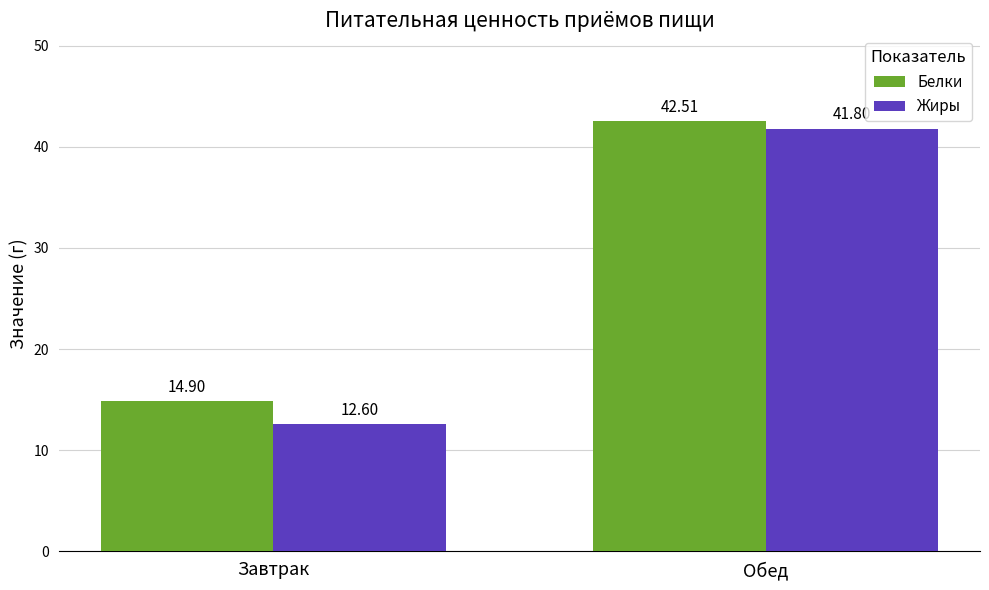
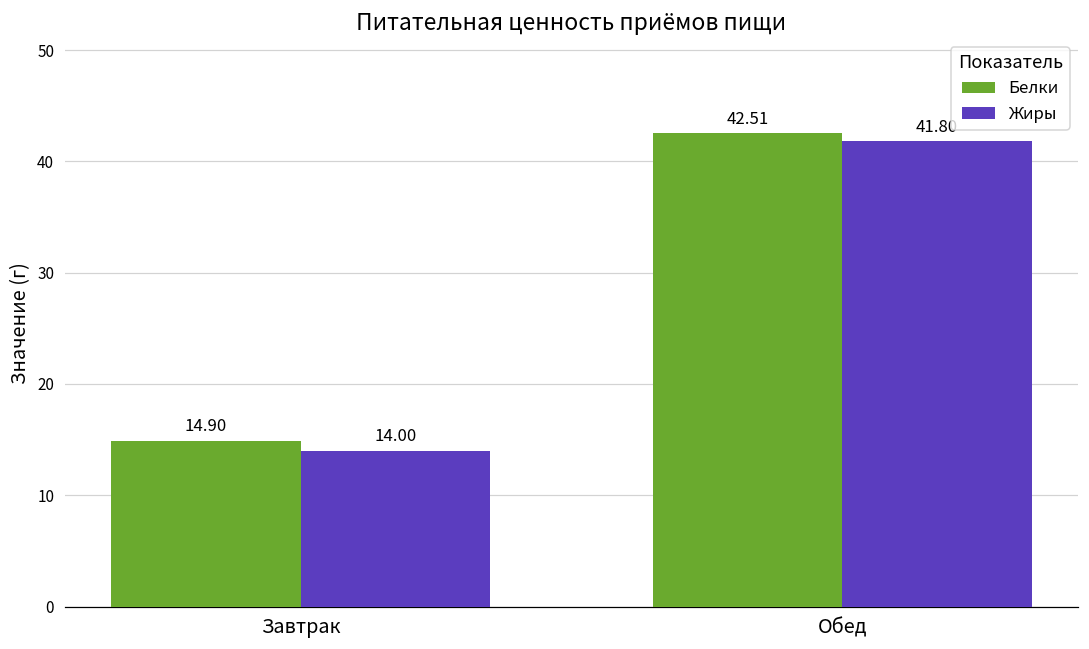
Жиры, Завтрак: 12.60 -> 14.00
